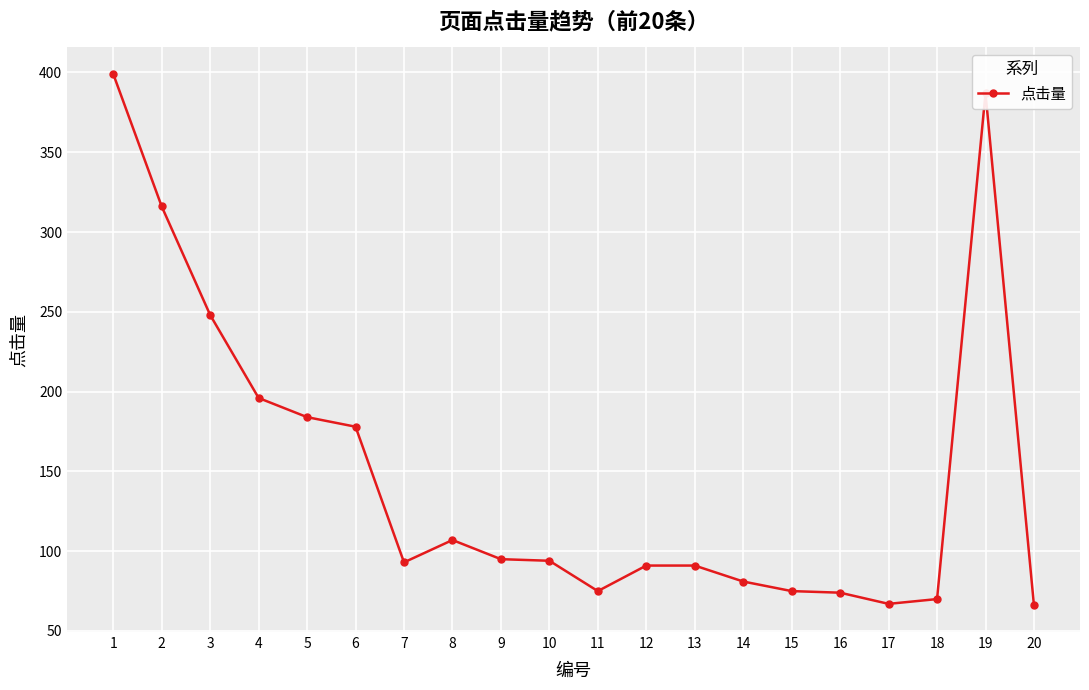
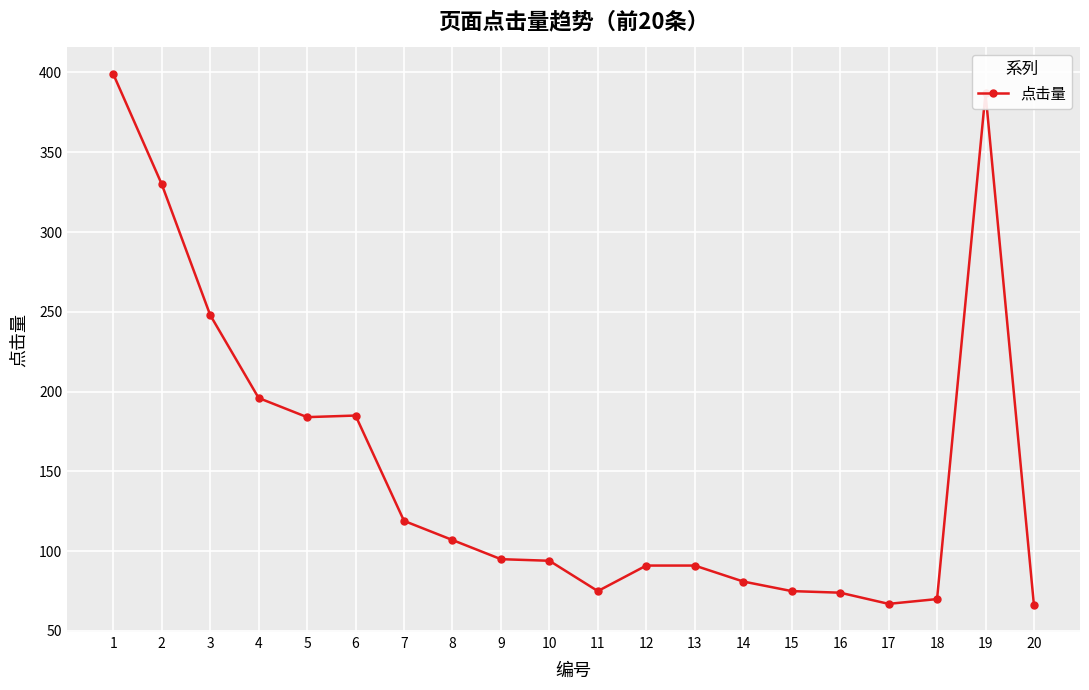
2: 316 -> 330
6: 178 -> 185
7: 93 -> 119
